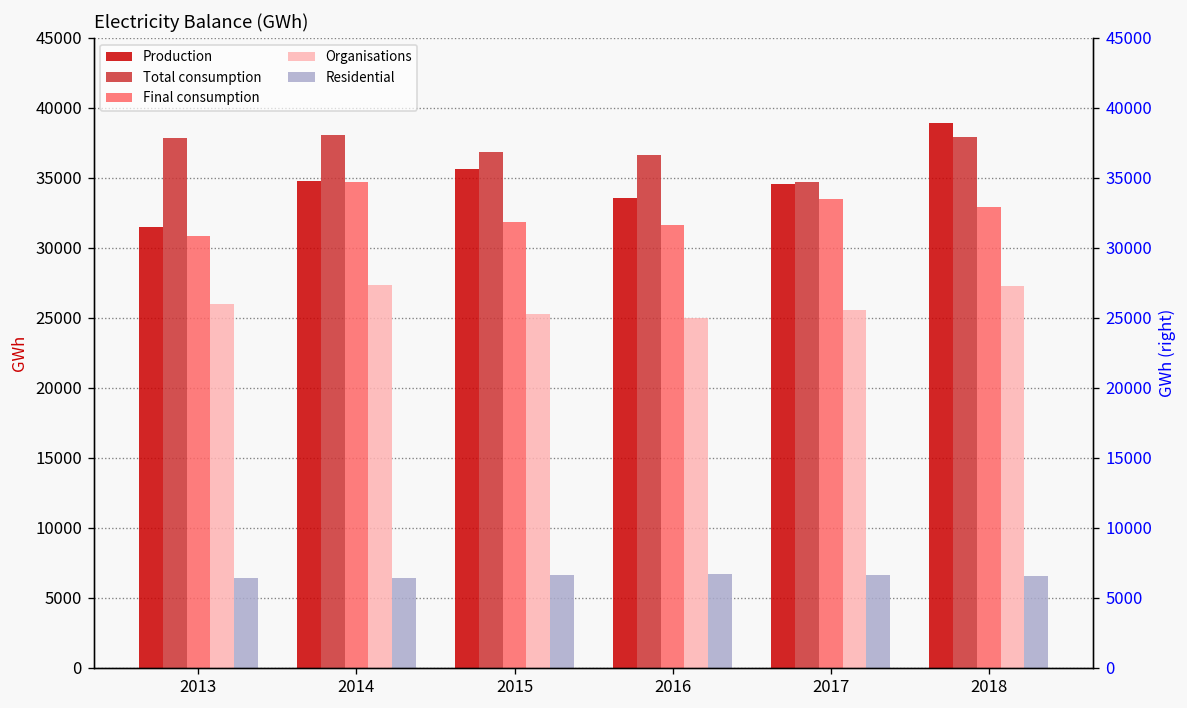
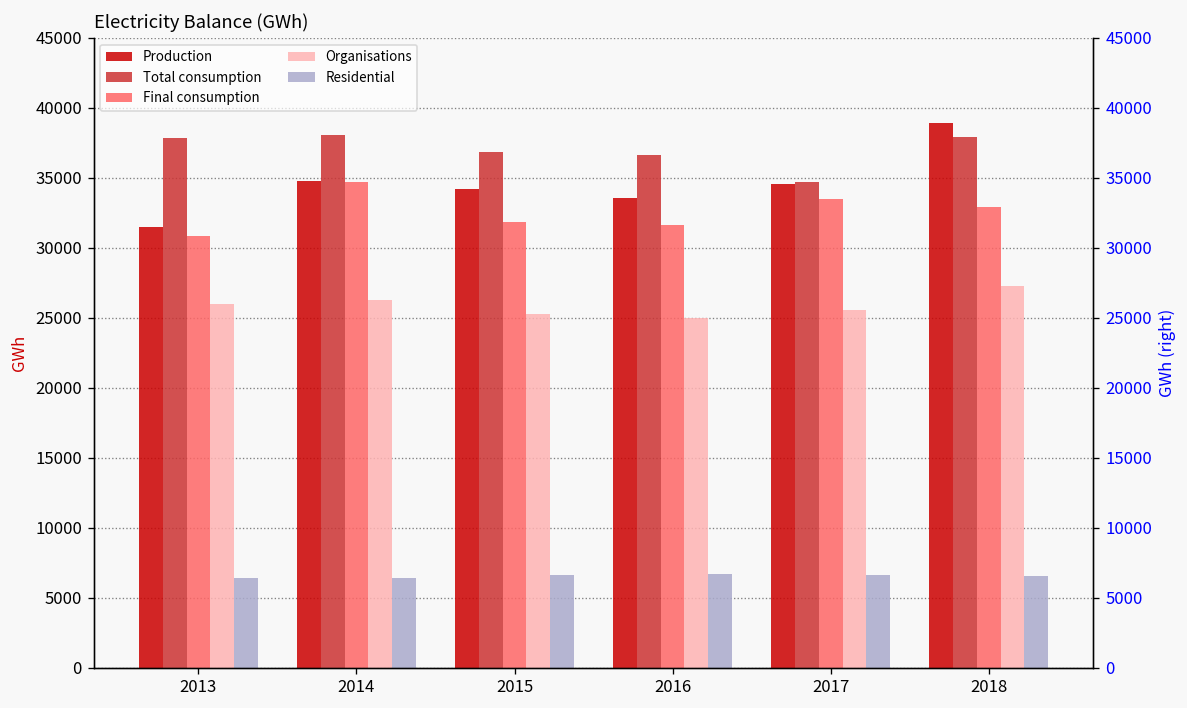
Organisations, 2014: 27300 -> 26300
Production, 2015: 35600 -> 34200
